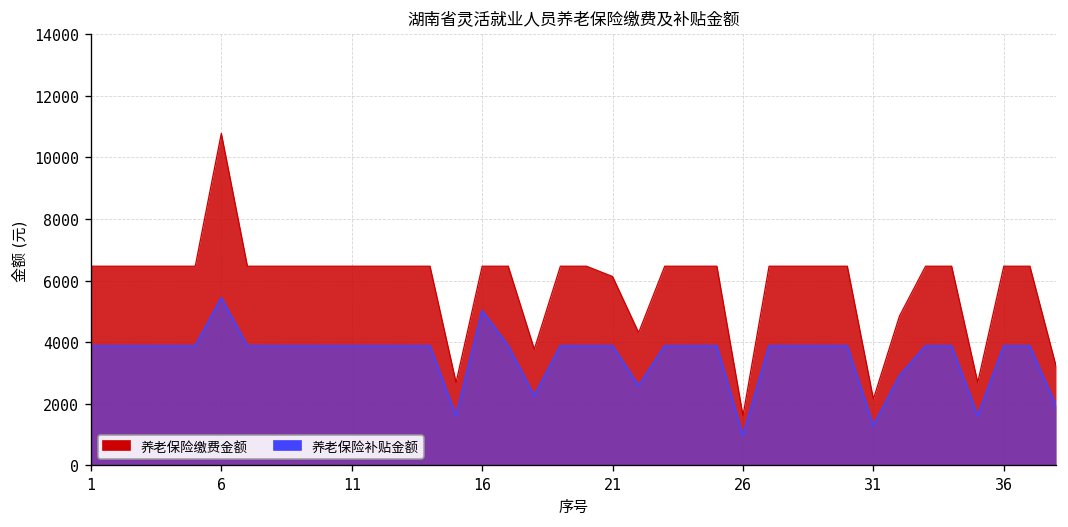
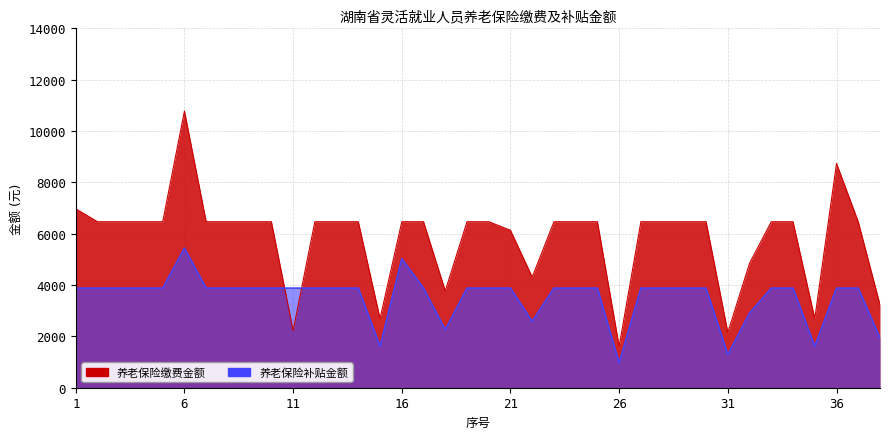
养老保险缴费金额, 1: 6500 -> 7000
养老保险缴费金额, 11: 6500 -> 2200
养老保险缴费金额, 36: 6500 -> 8700
